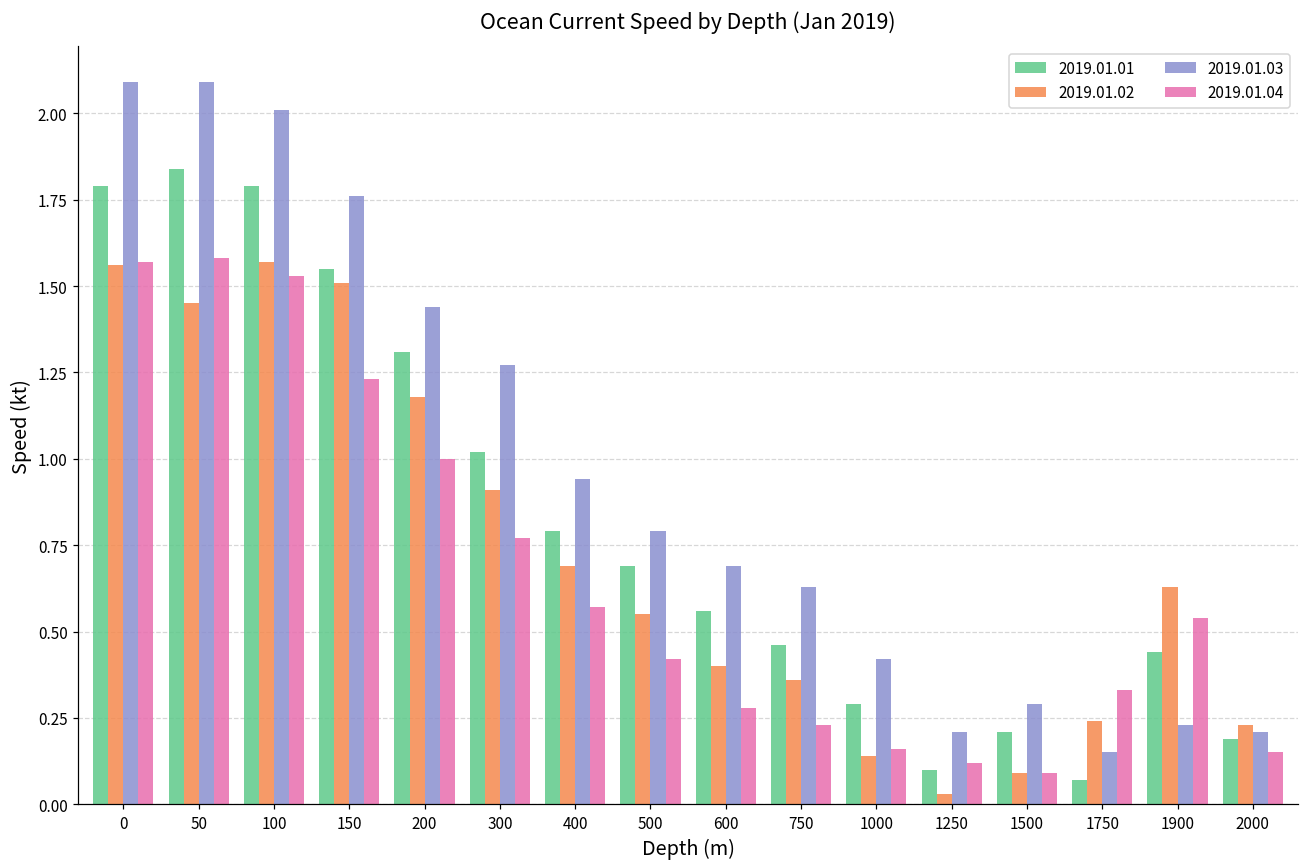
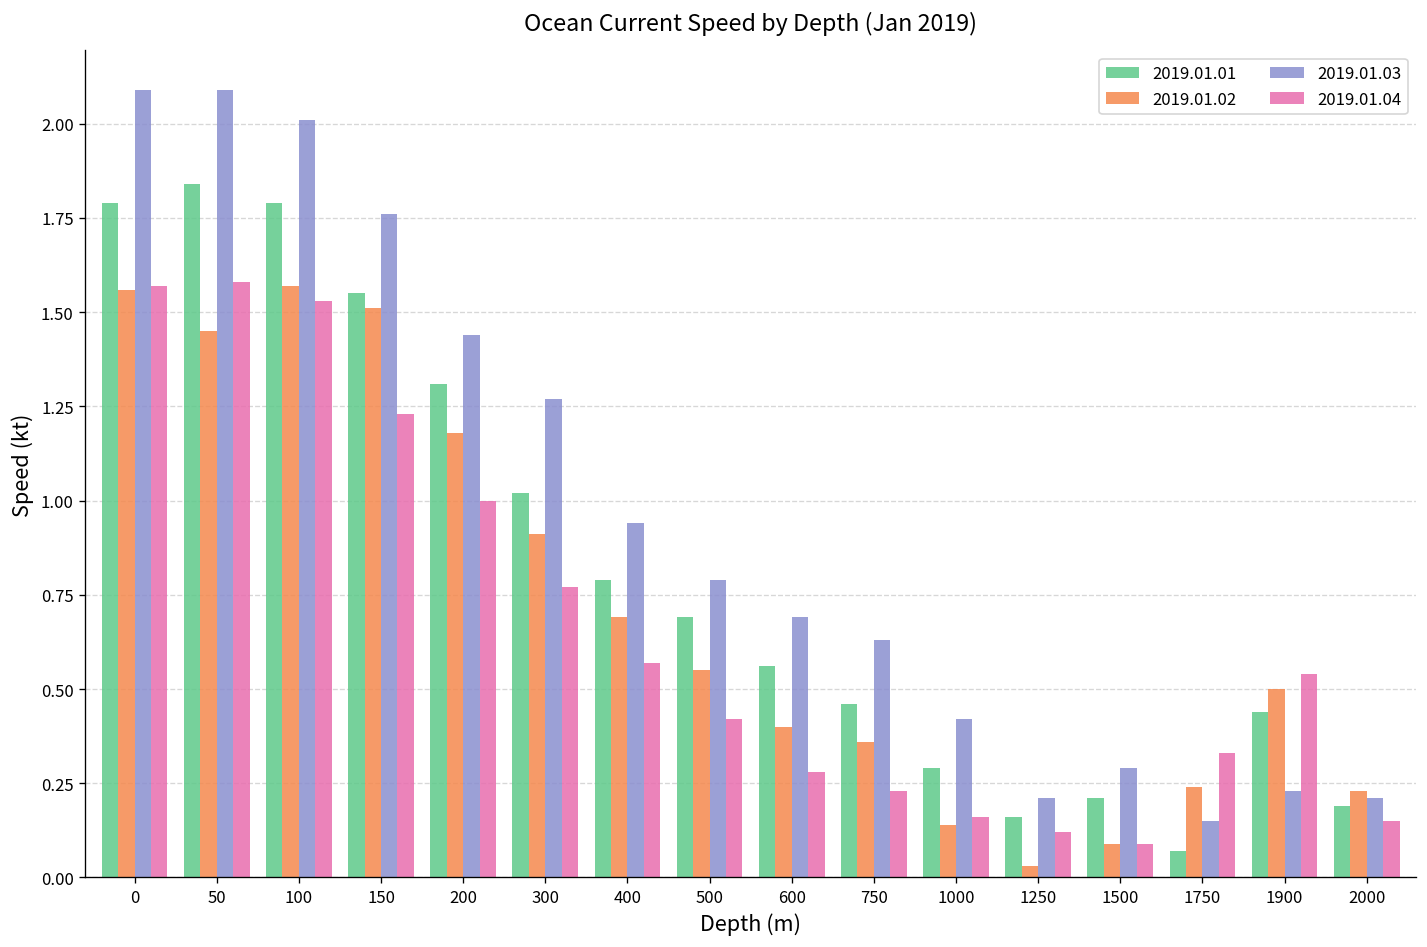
2019.01.01, 1250: 0.10 -> 0.16
2019.01.02, 1900: 0.63 -> 0.50
